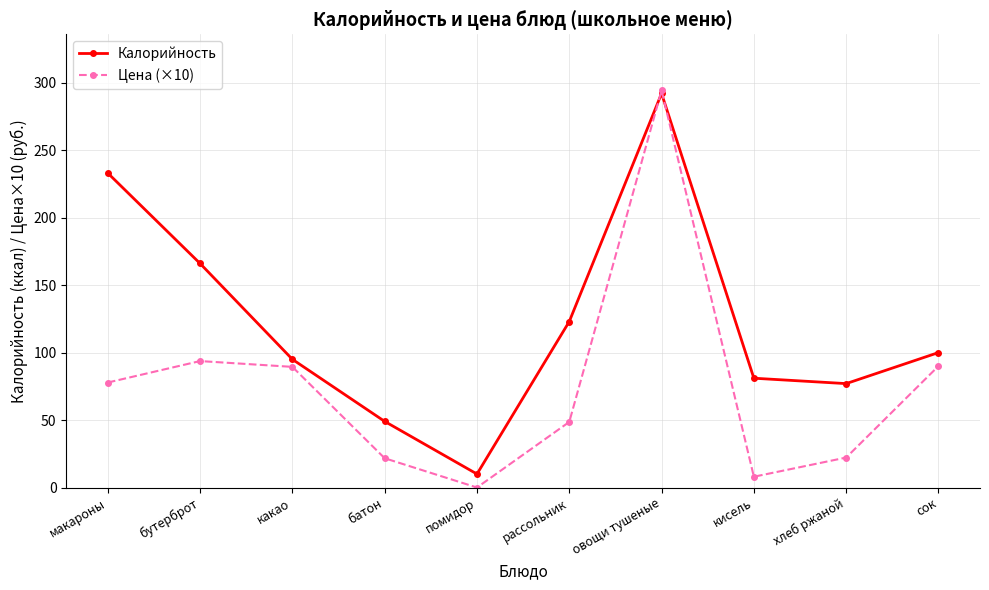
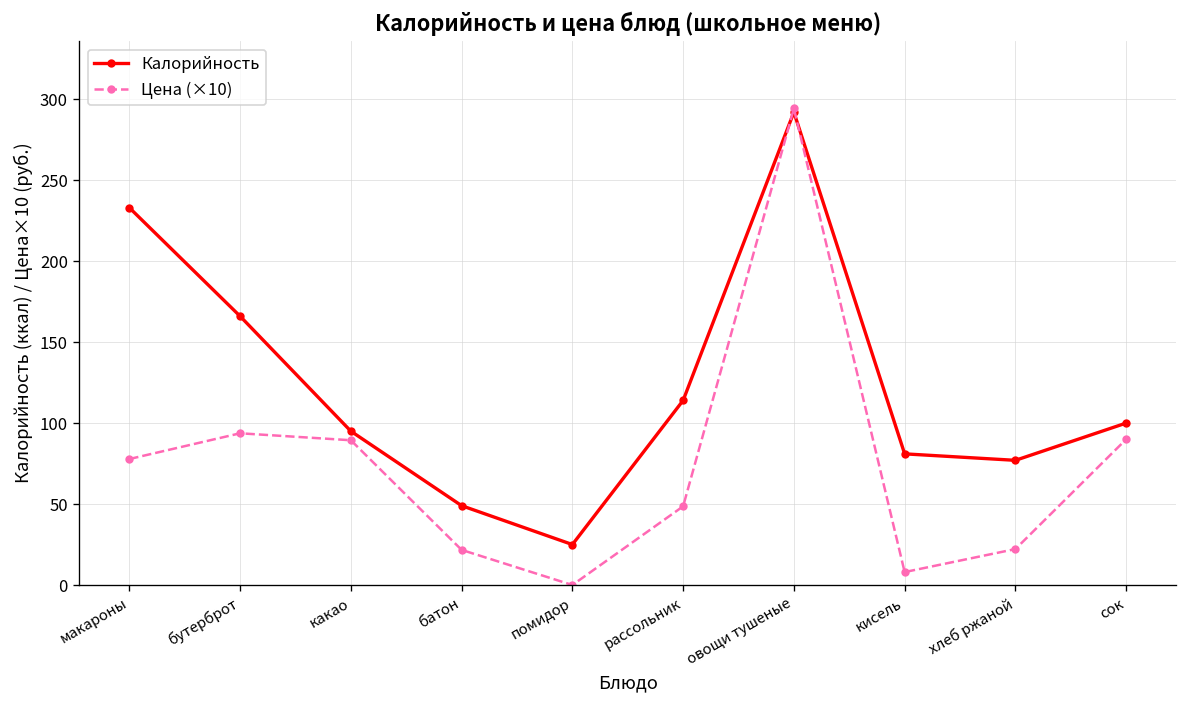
Калорийность, помидор: 10 -> 25
Калорийность, рассольник: 123 -> 114
